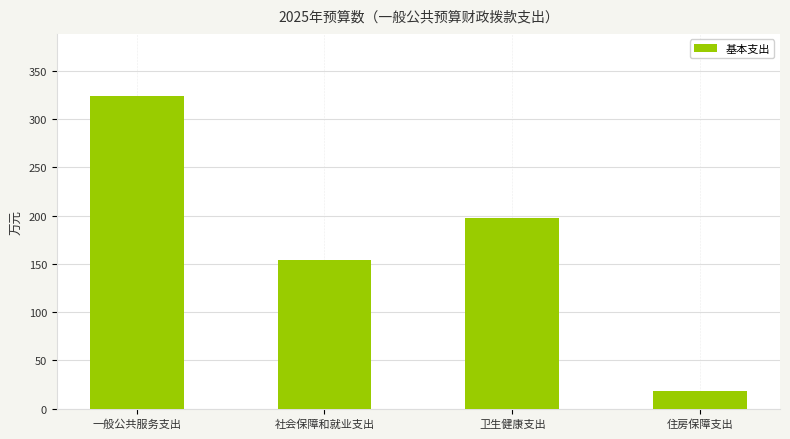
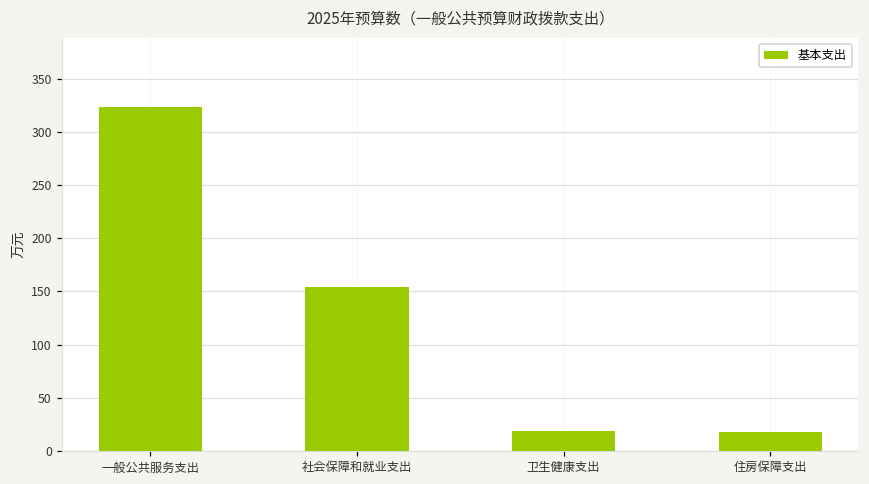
卫生健康支出: 200 -> 20
